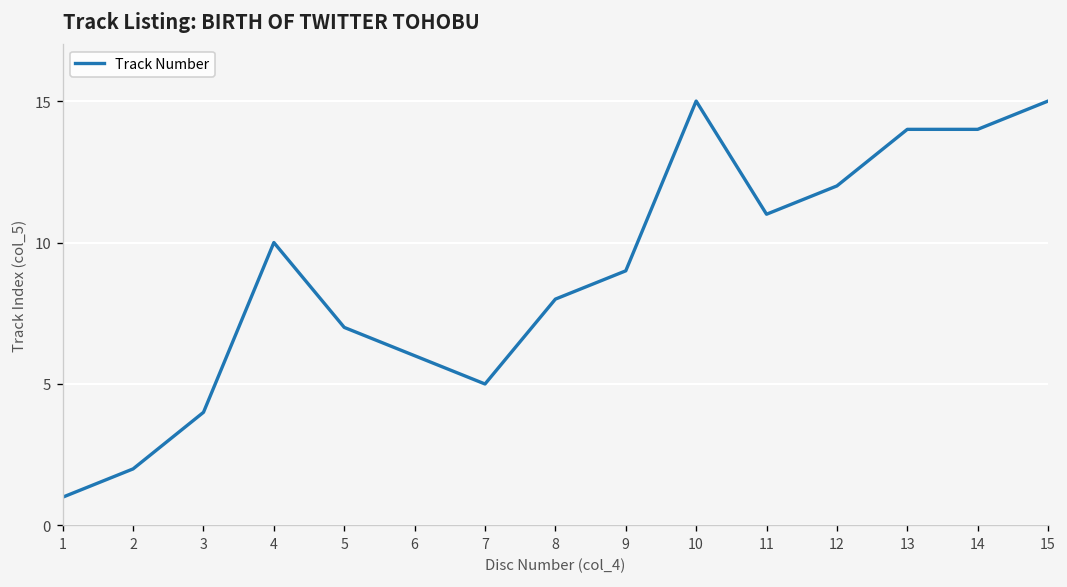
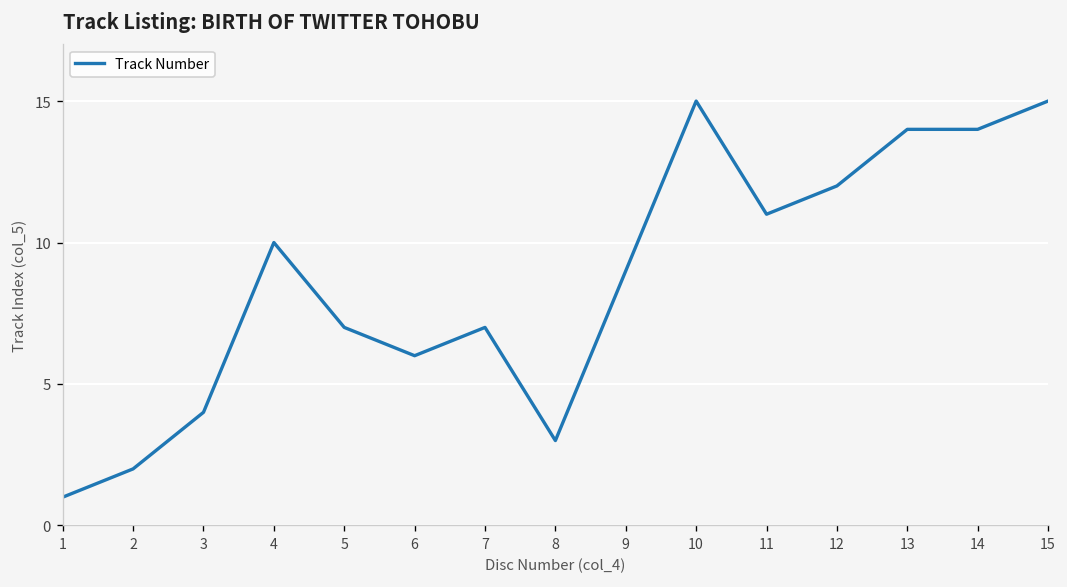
7: 5 -> 7
8: 8 -> 3
